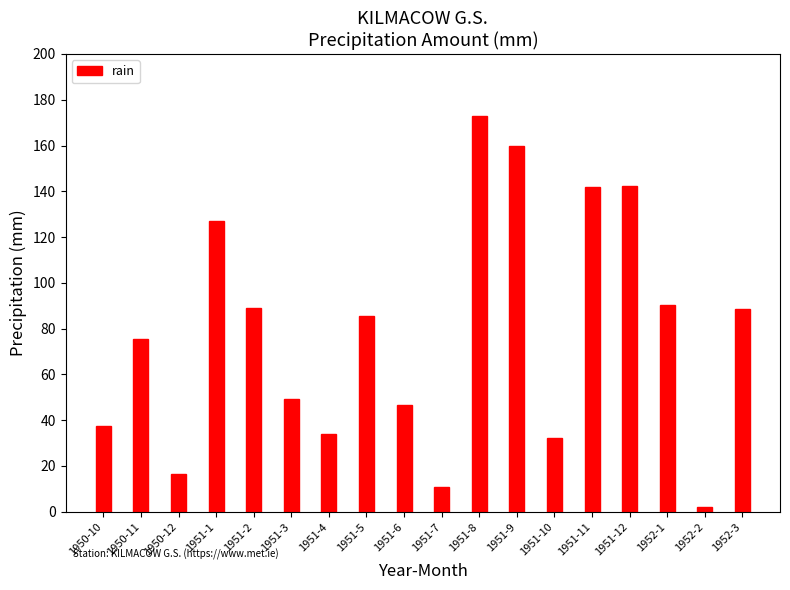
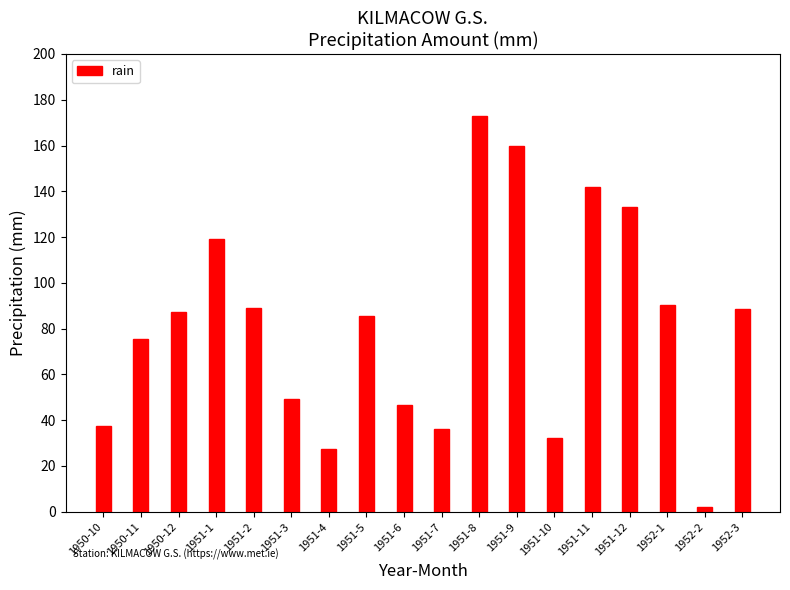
1950-12: 17 -> 87
1951-1: 127 -> 119
1951-4: 34 -> 28
1951-7: 11 -> 36
1951-12: 142 -> 133
